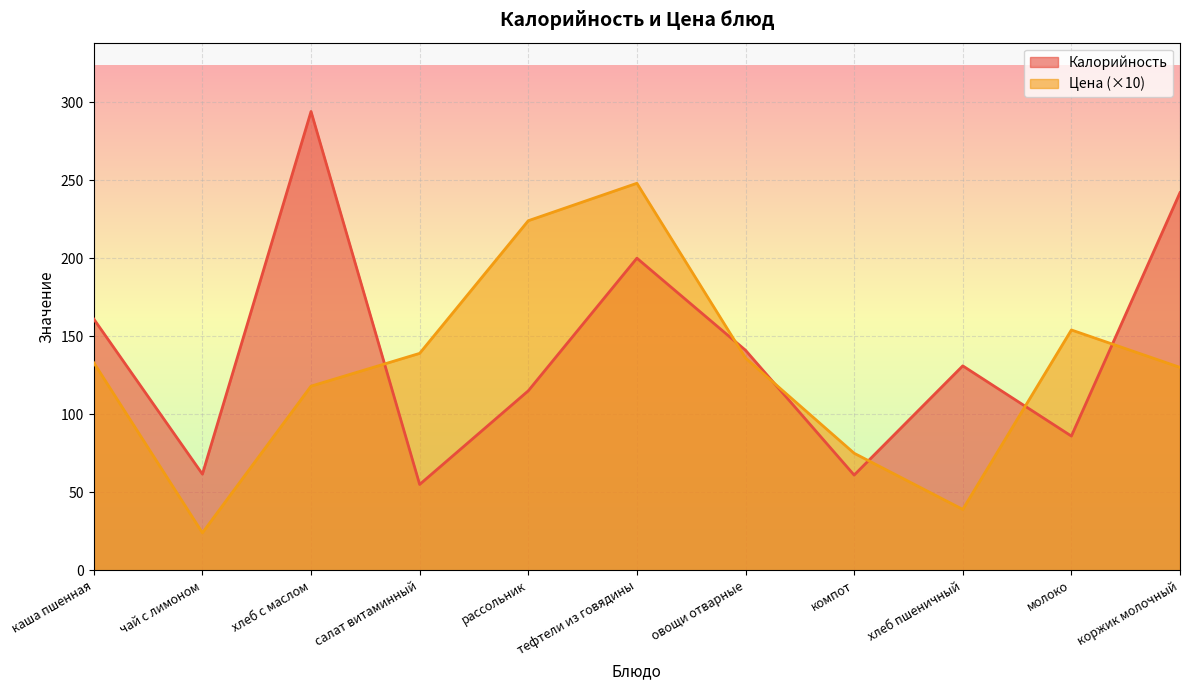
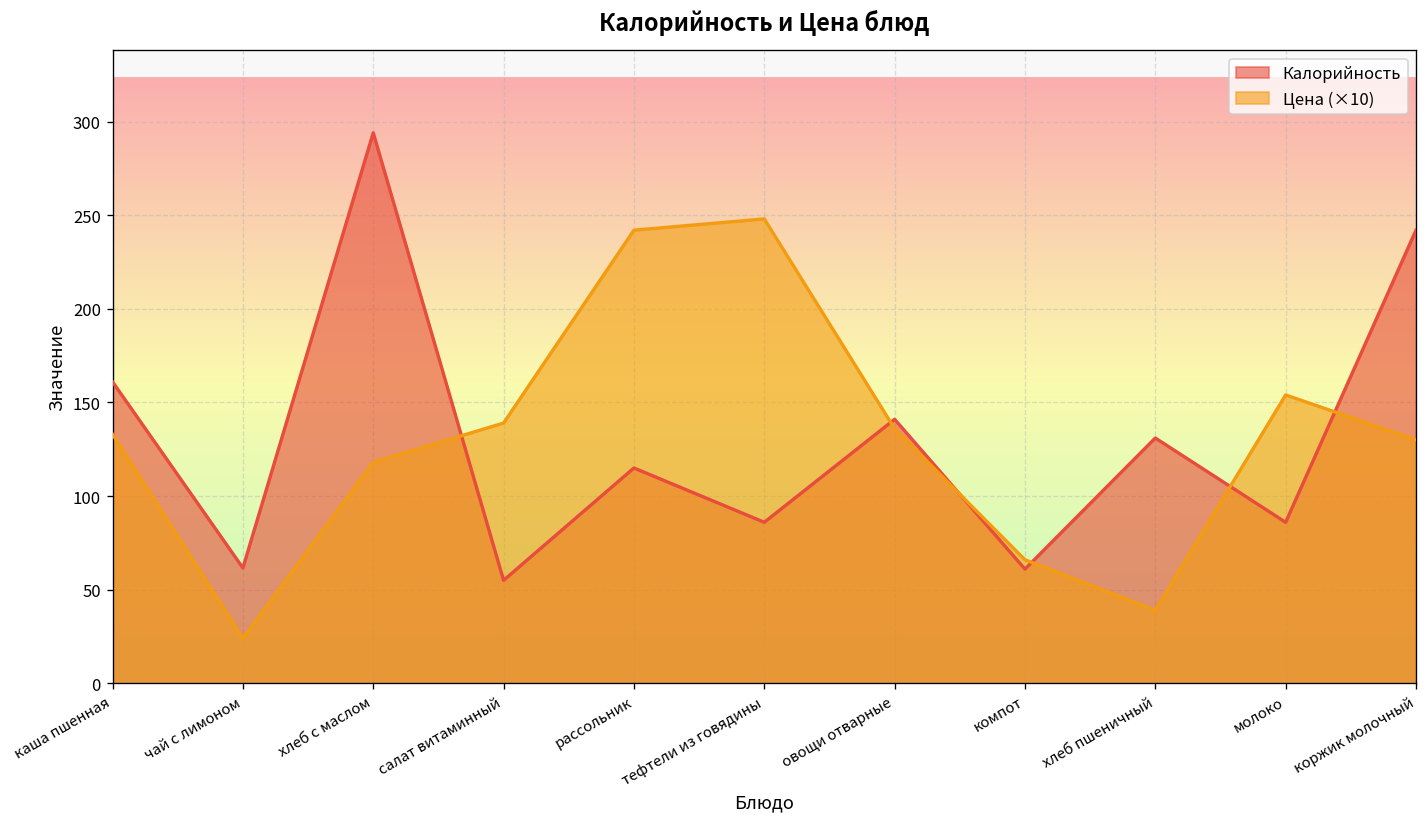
Цена (×10), рассольник: 224 -> 242
Калорийность, тефтели из говядины: 200 -> 86
Цена (×10), компот: 75 -> 66
